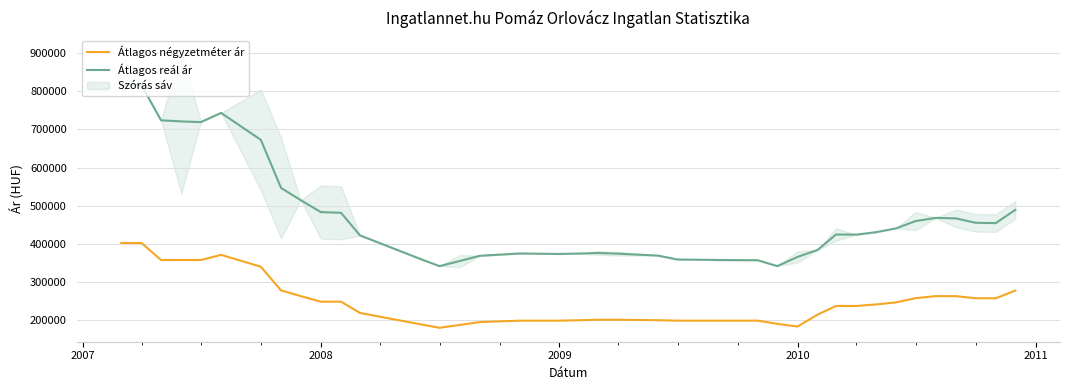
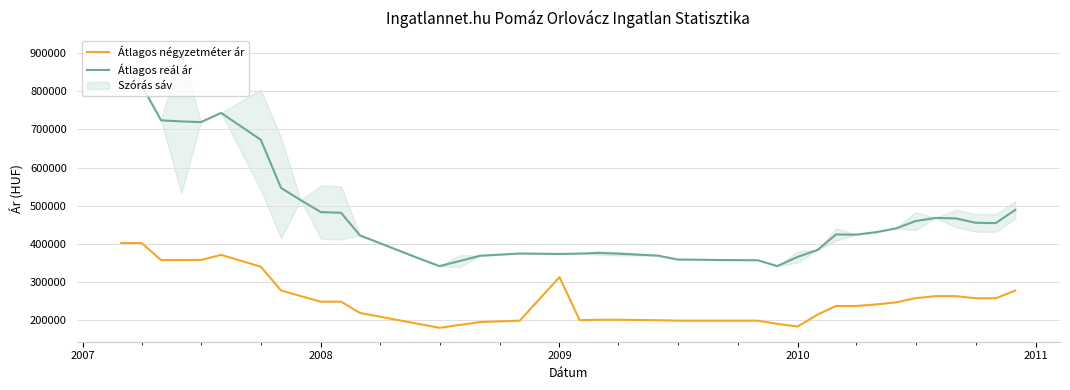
Átlagos négyzetméter ár, 2009: 200000 -> 310000
